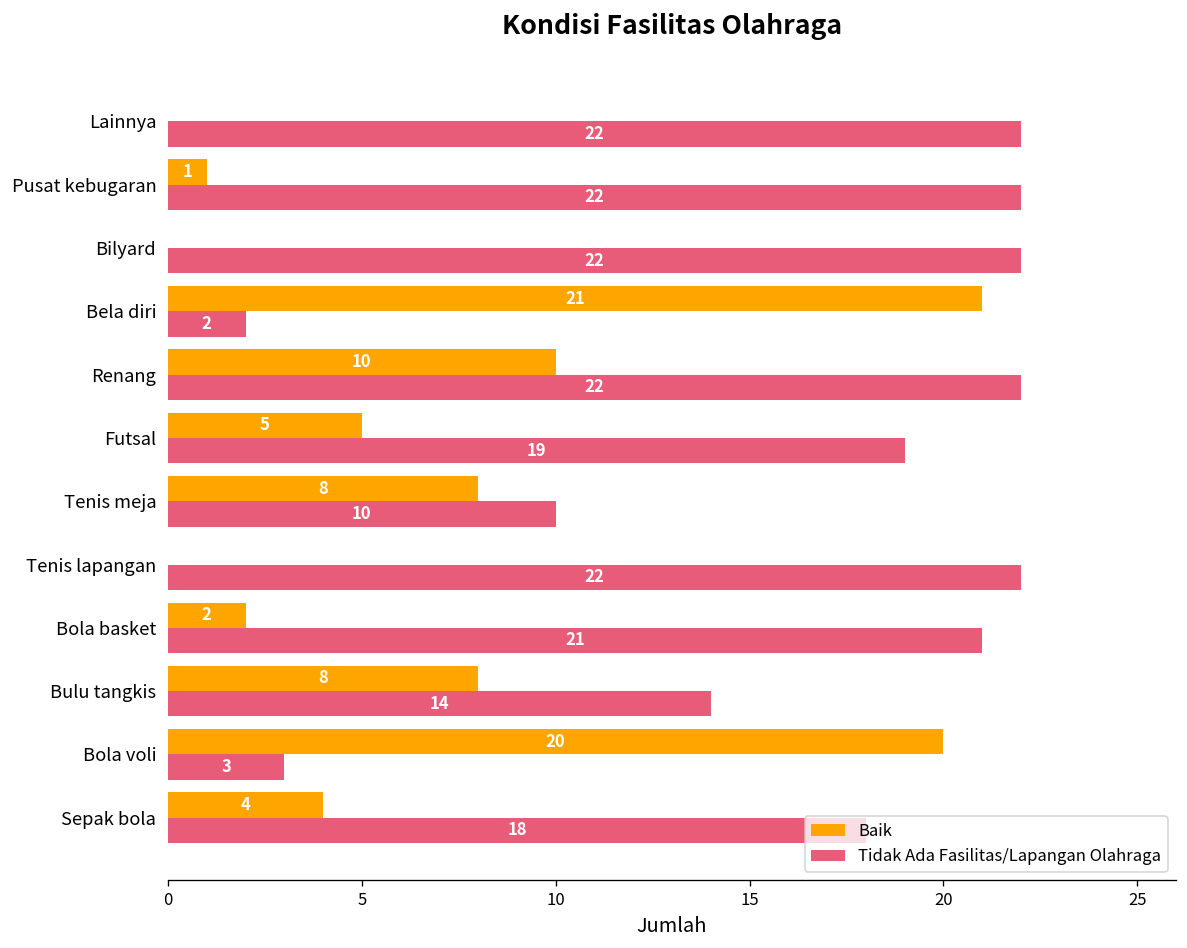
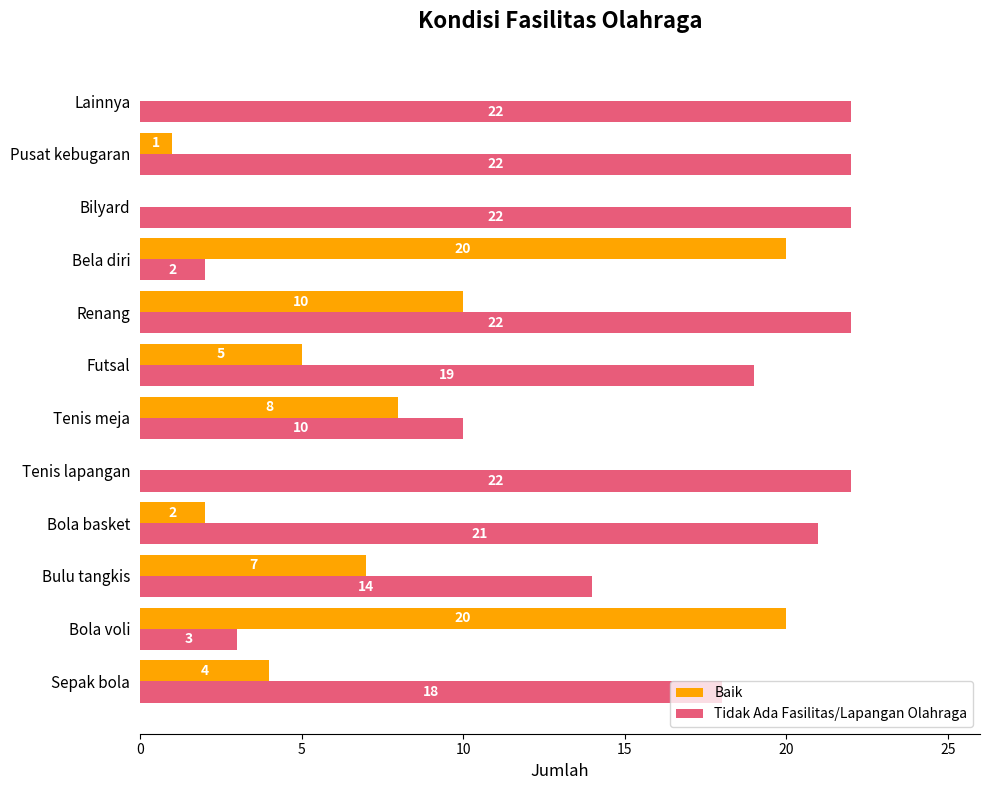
Baik, Bela diri: 21 -> 20
Baik, Bulu tangkis: 8 -> 7
